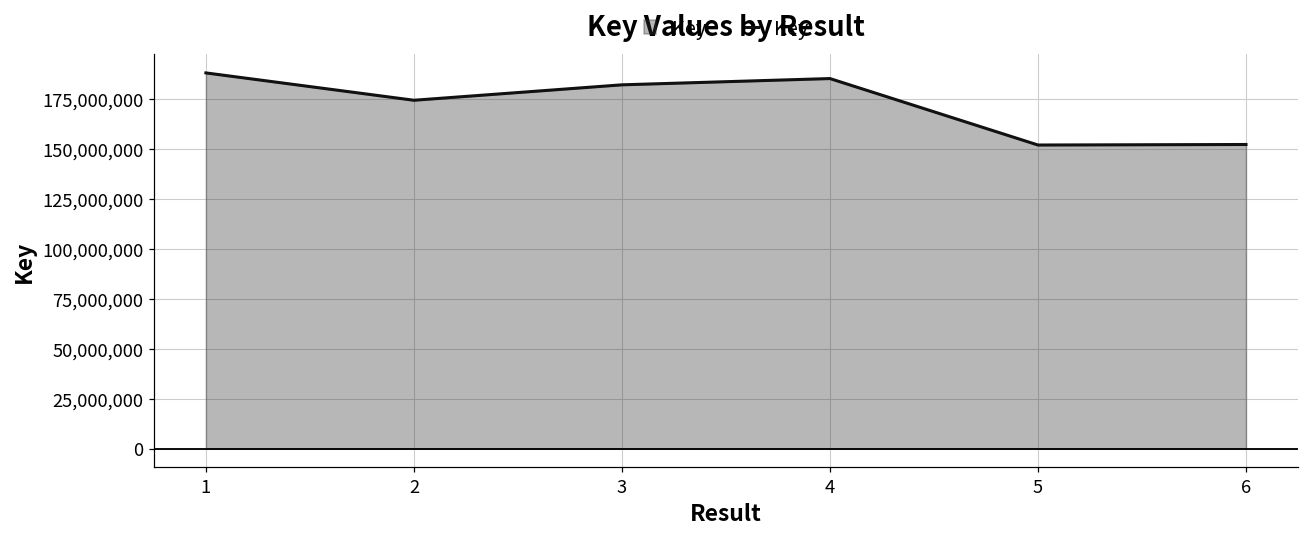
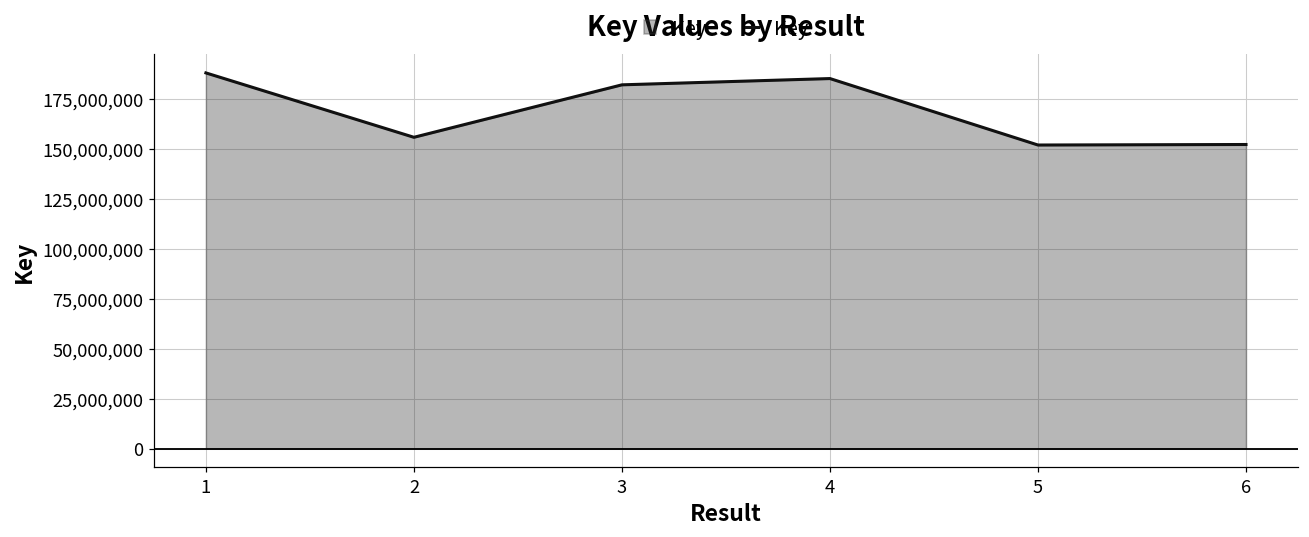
2: 174,000,000 -> 156,000,000
